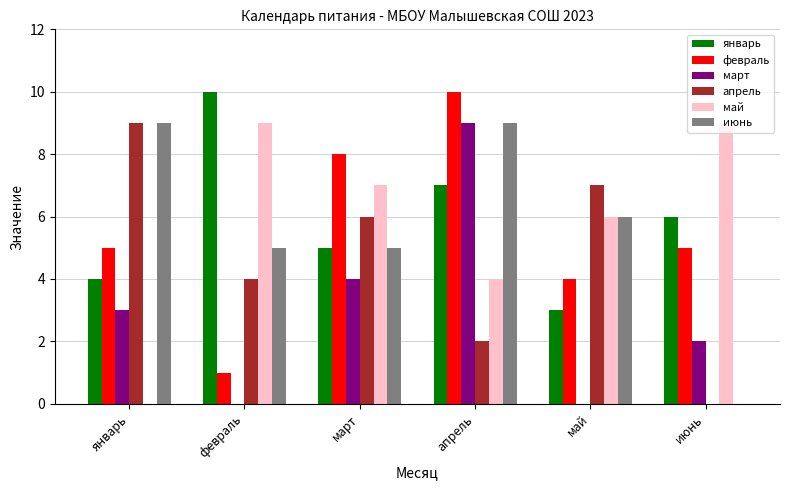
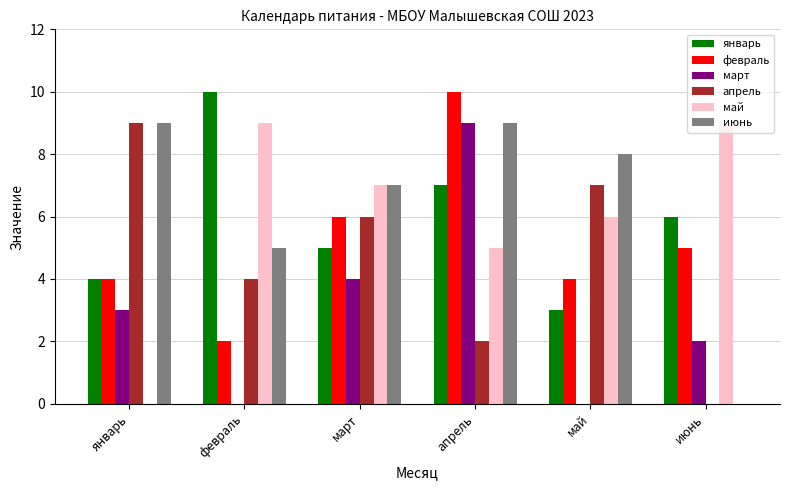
февраль, январь: 5 -> 4
февраль, февраль: 1 -> 2
февраль, март: 8 -> 6
июнь, март: 5 -> 7
май, апрель: 4 -> 5
июнь, май: 6 -> 8
